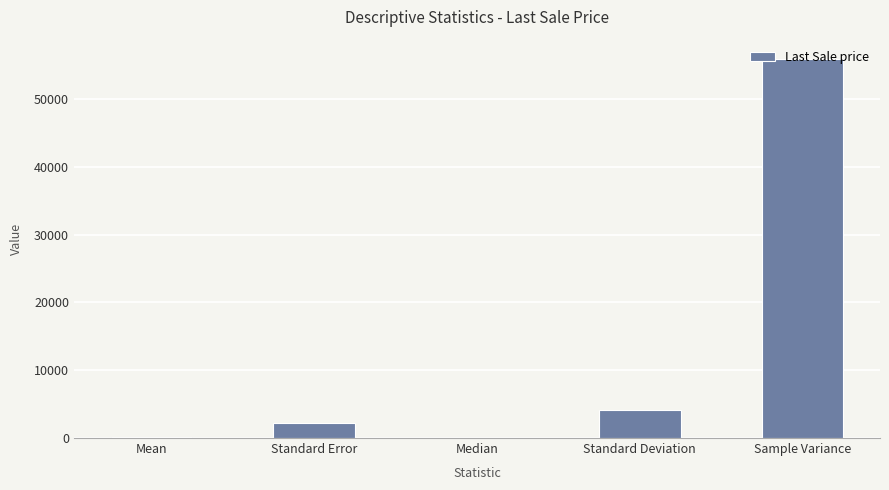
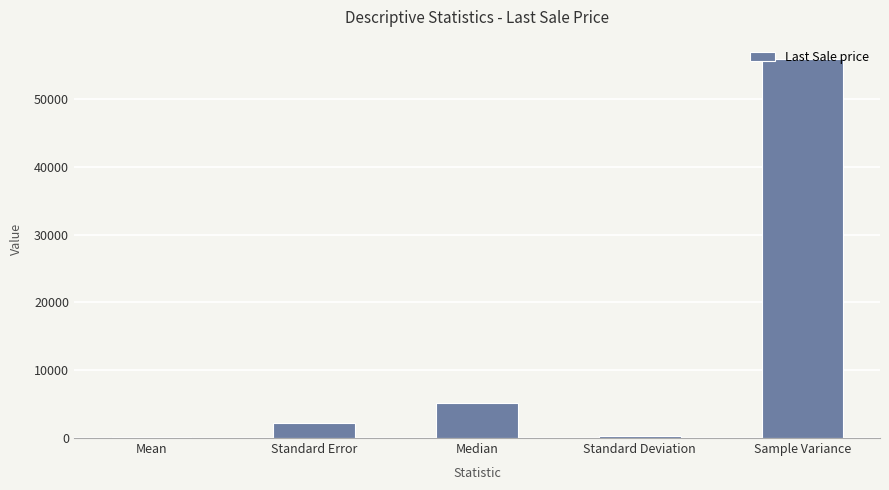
Median: 0 -> 5000
Standard Deviation: 4000 -> 0
